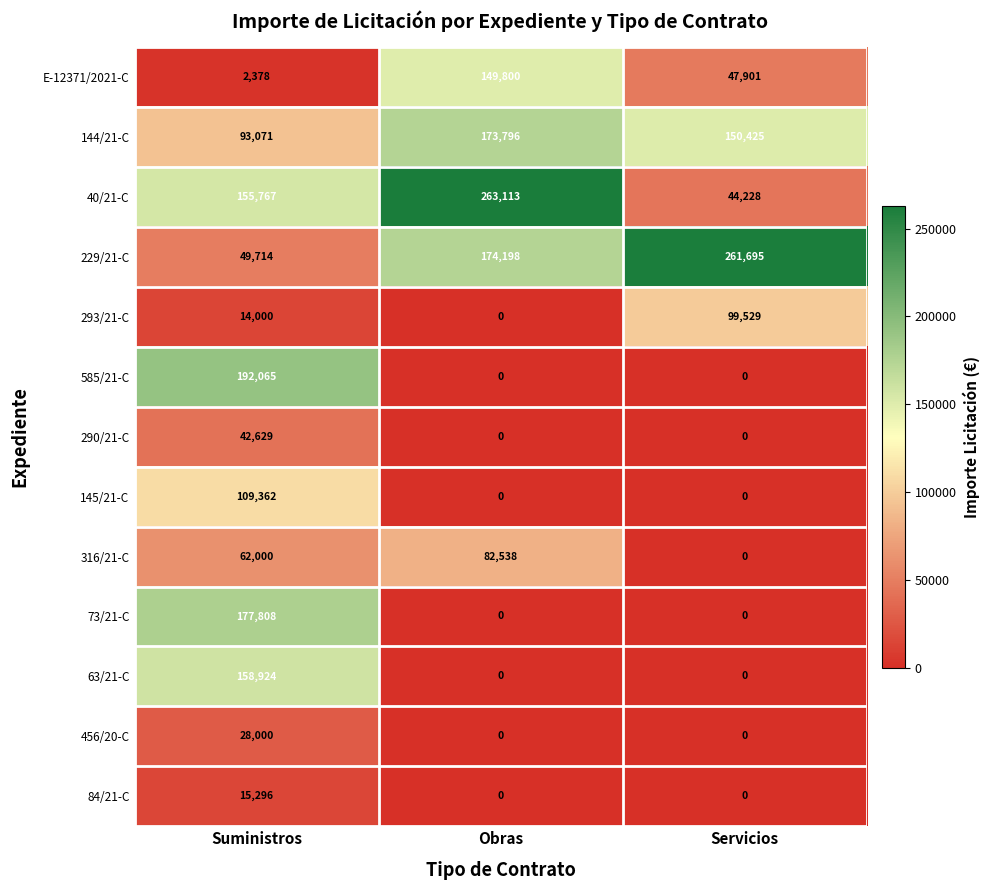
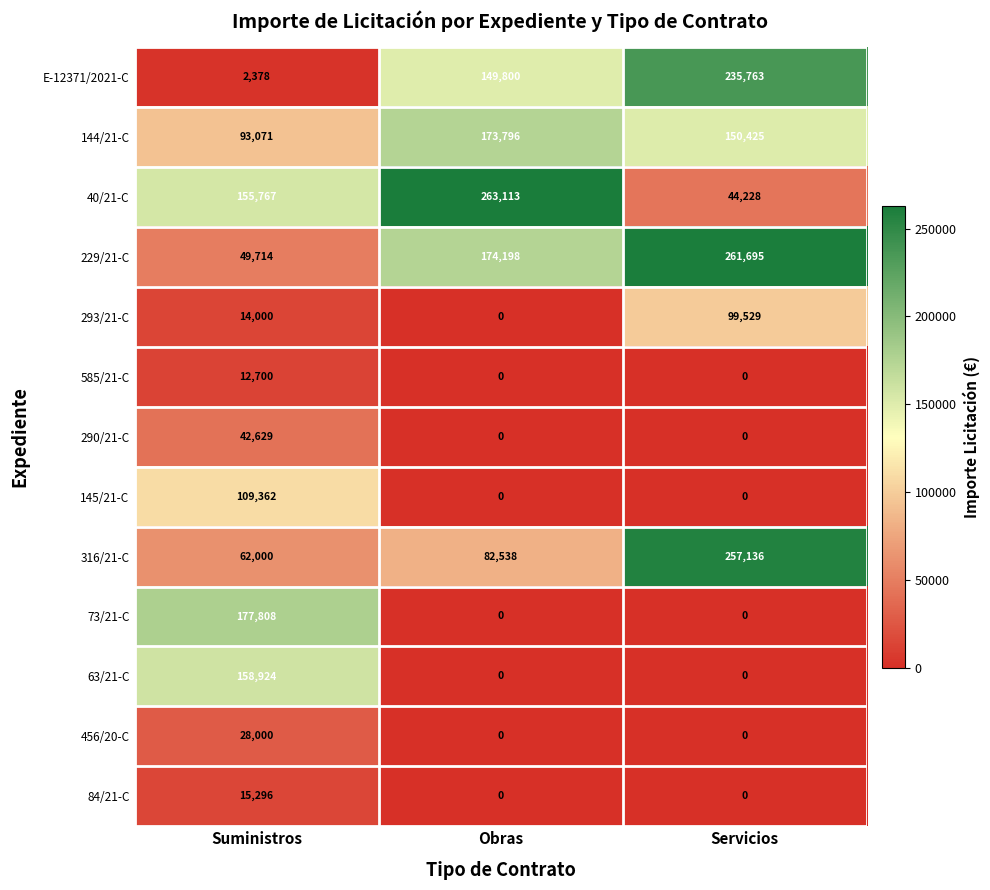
E-12371/2021-C, Servicios: 47,901 -> 235,763
585/21-C, Suministros: 192,065 -> 12,700
316/21-C, Servicios: 0 -> 257,136
